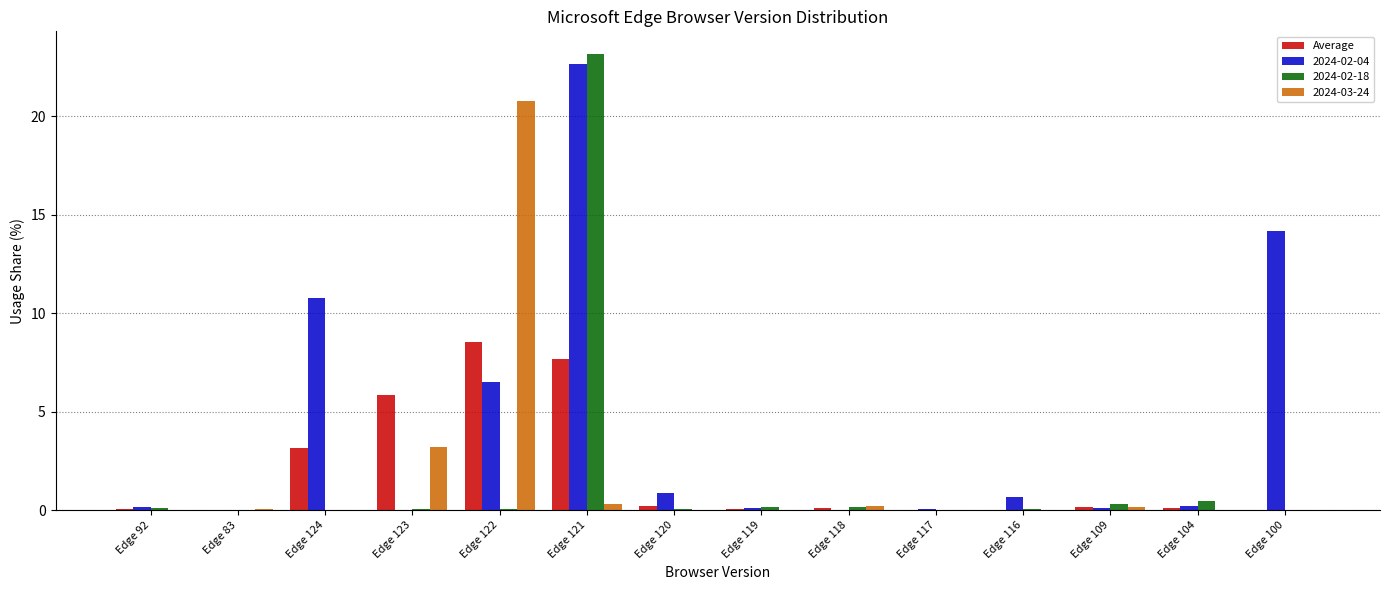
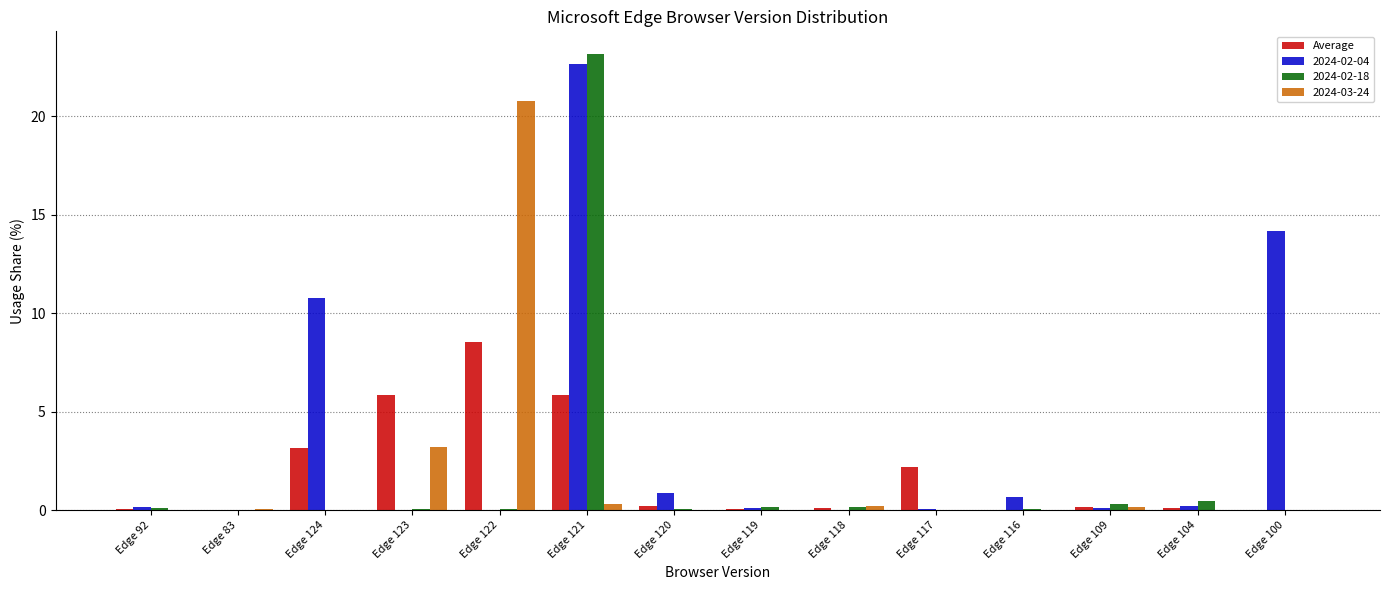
2024-02-04, Edge 122: 6.5 -> 0.0
Average, Edge 121: 7.7 -> 5.9
Average, Edge 117: 0.0 -> 2.2
